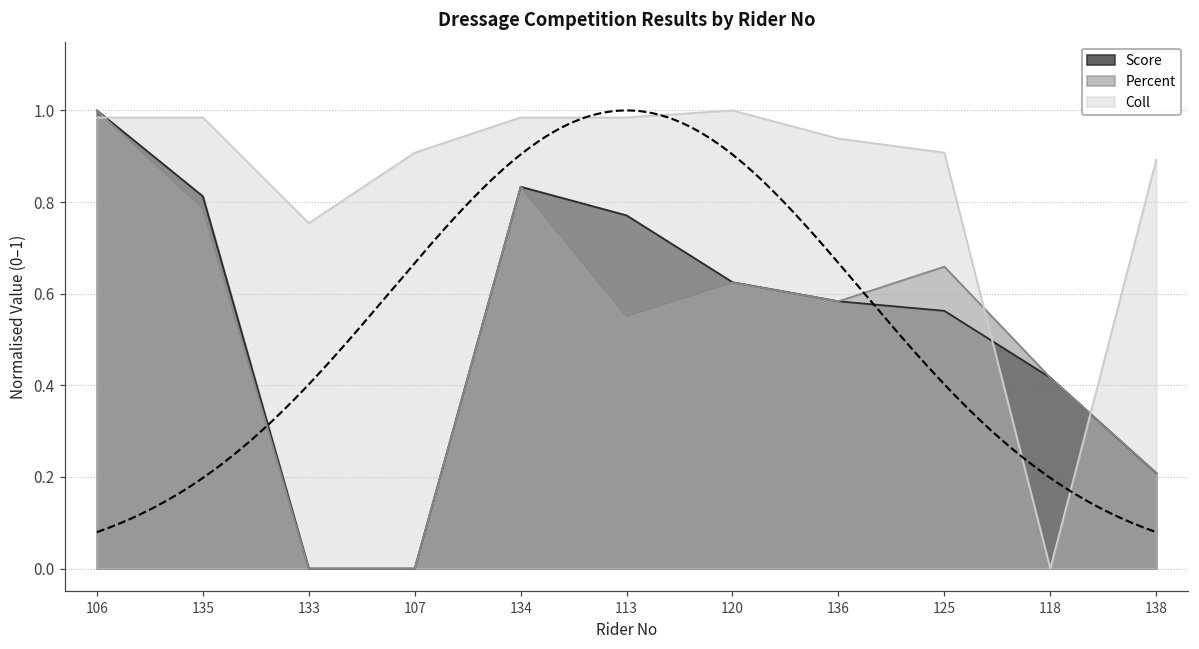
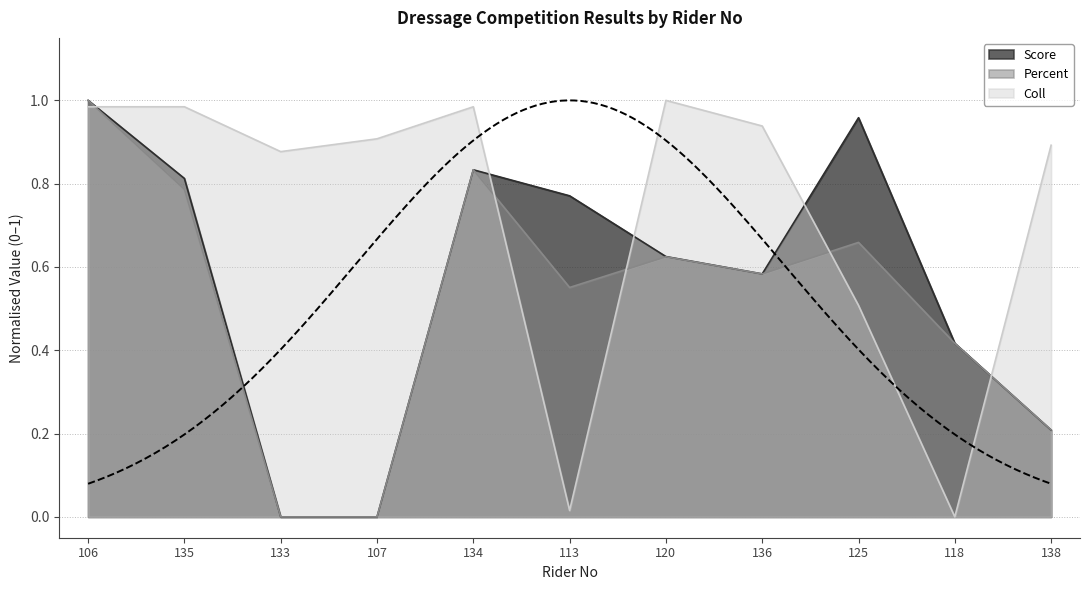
Coll, 133: 0.75 -> 0.88
Coll, 113: 0.98 -> 0.02
Score, 125: 0.56 -> 0.96
Coll, 125: 0.91 -> 0.51
